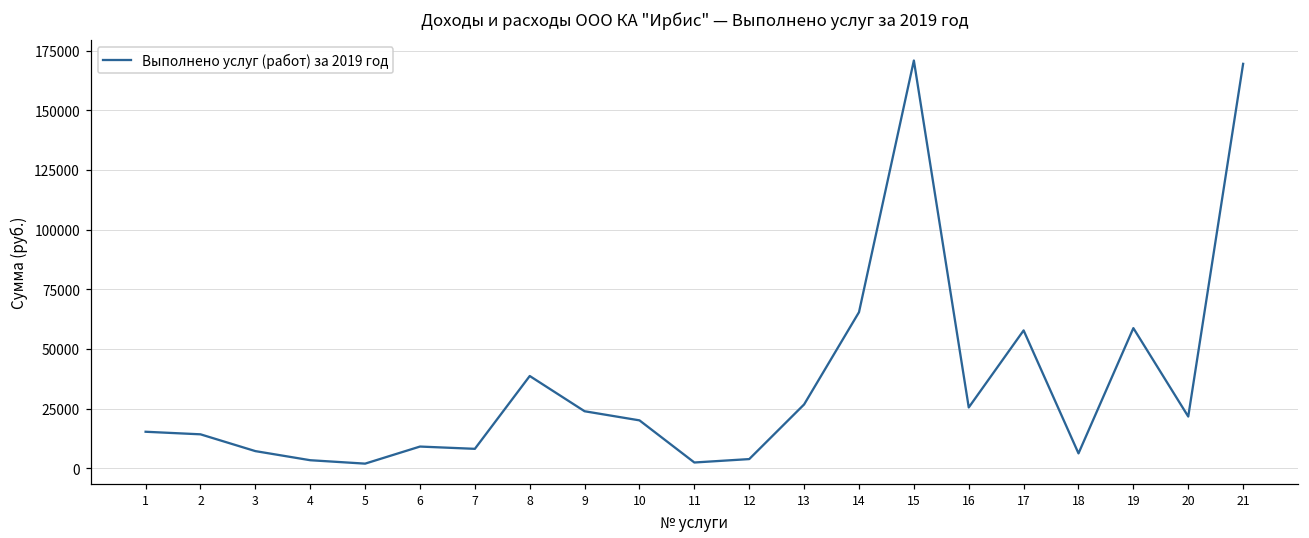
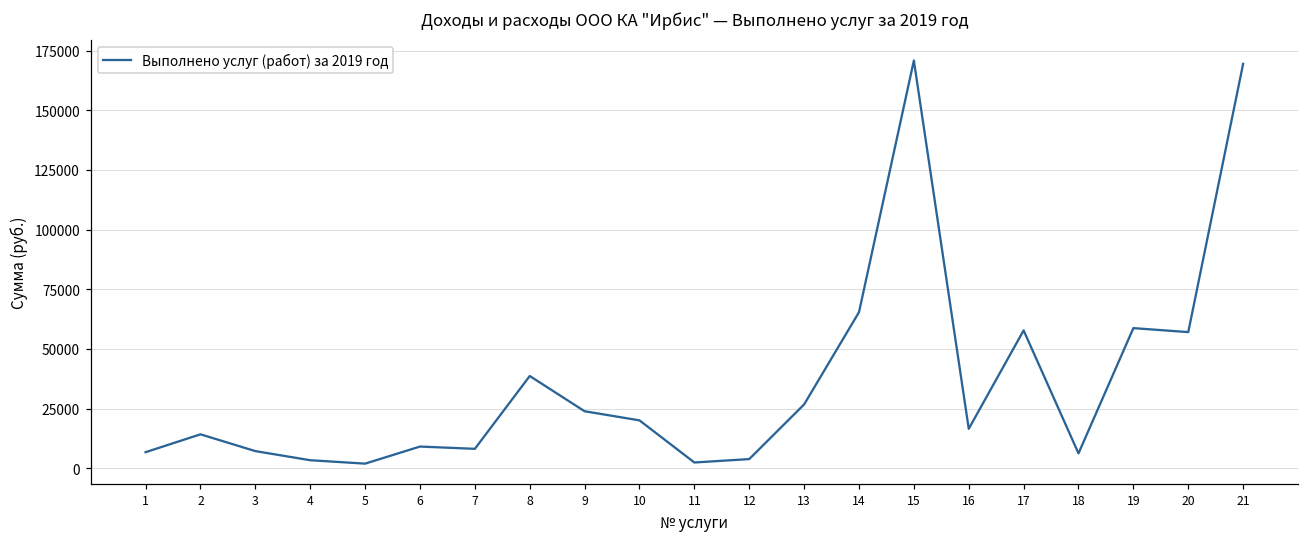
1: 15000 -> 7000
16: 25000 -> 17000
20: 22000 -> 57000
